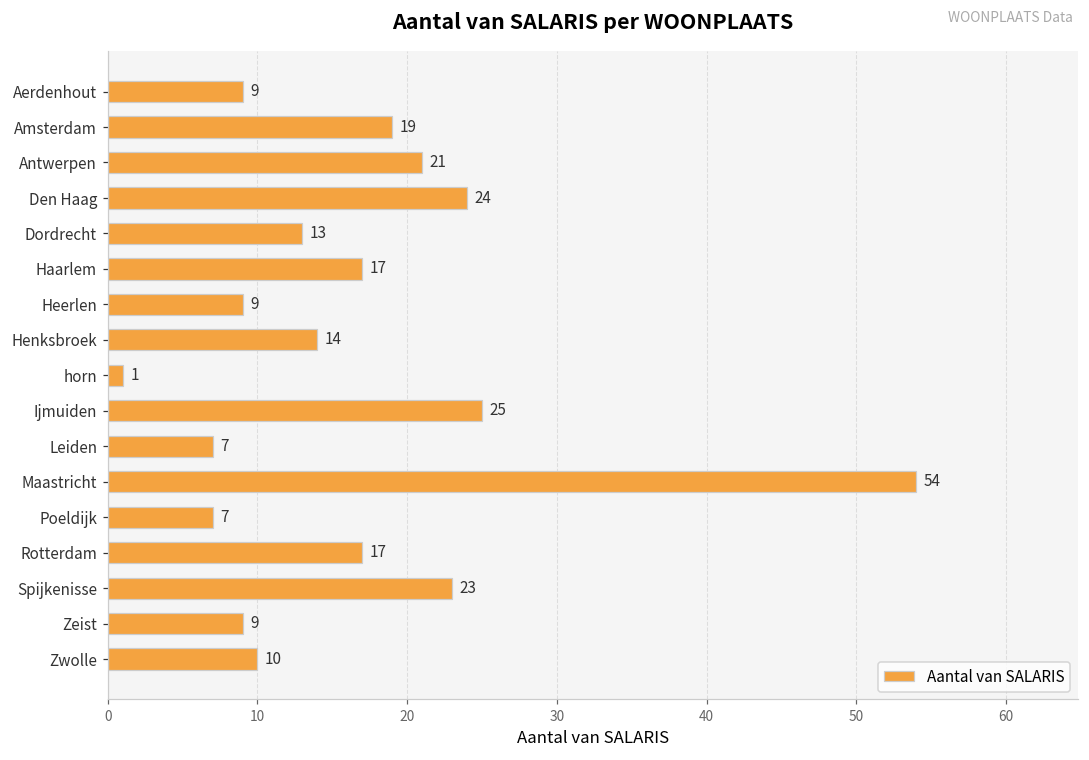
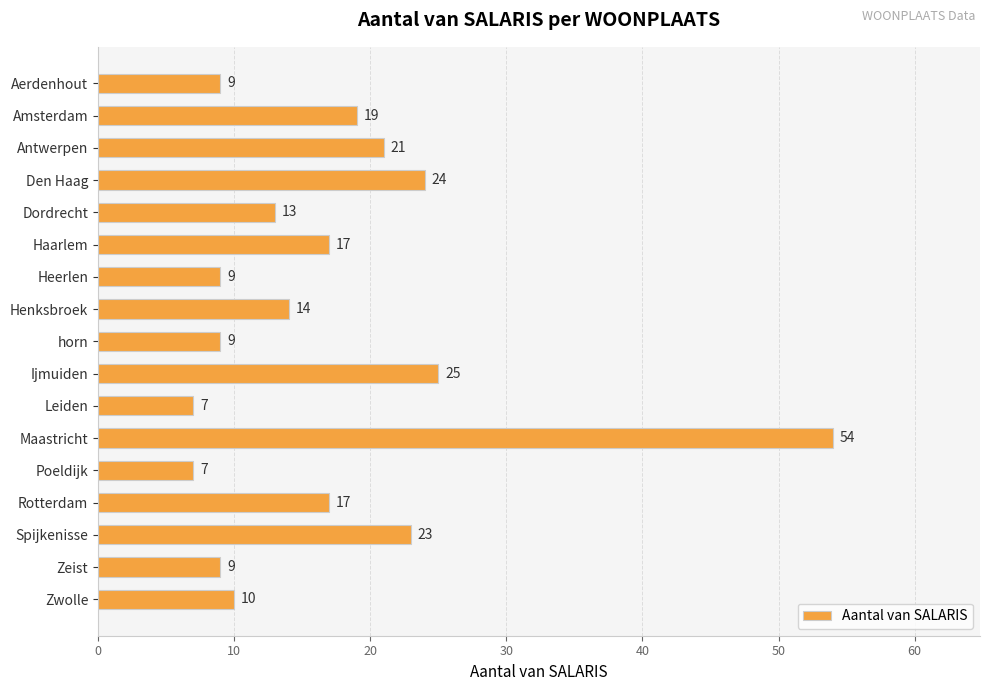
horn: 1 -> 9
